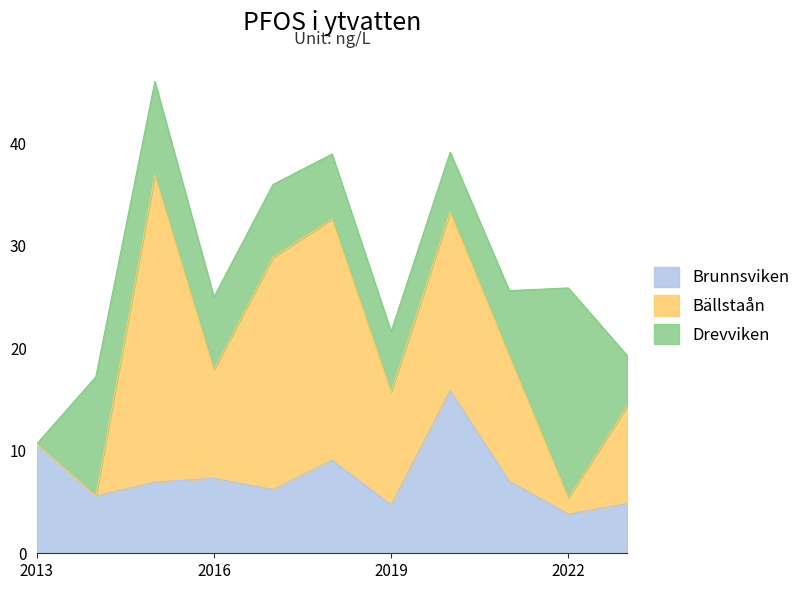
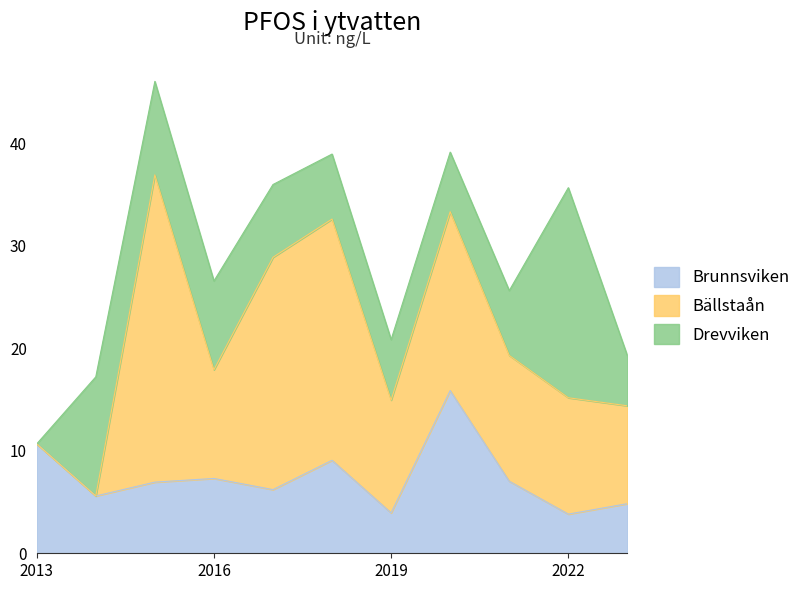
Drevviken, 2016: 7.1 -> 8.7
Brunnsviken, 2019: 4.7 -> 3.9
Bällstaån, 2022: 1.6 -> 11.4
